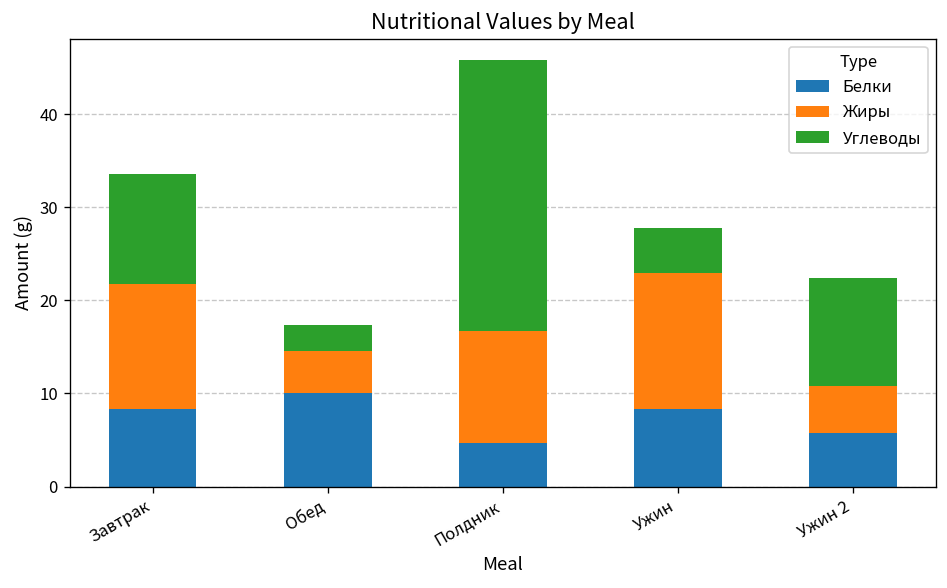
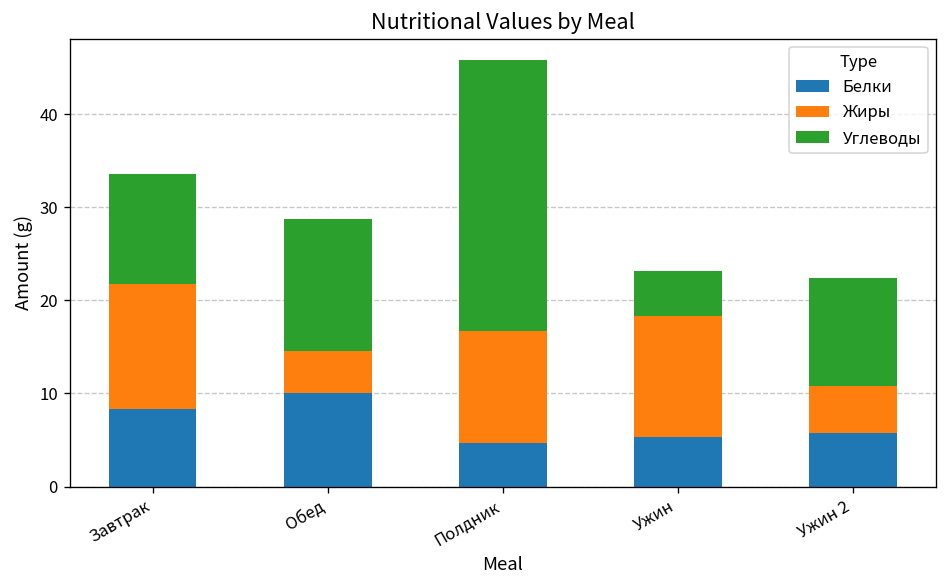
Углеводы, Обед: 3 -> 14
Белки, Ужин: 8 -> 5
Жиры, Ужин: 15 -> 13
